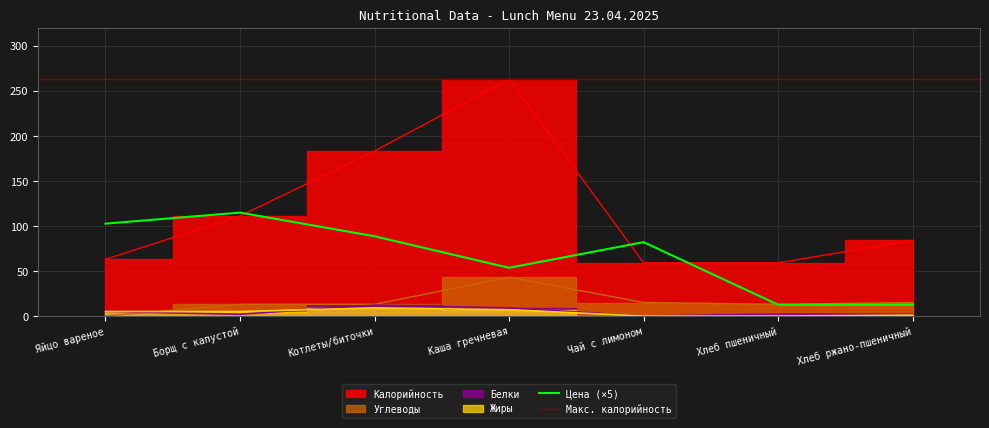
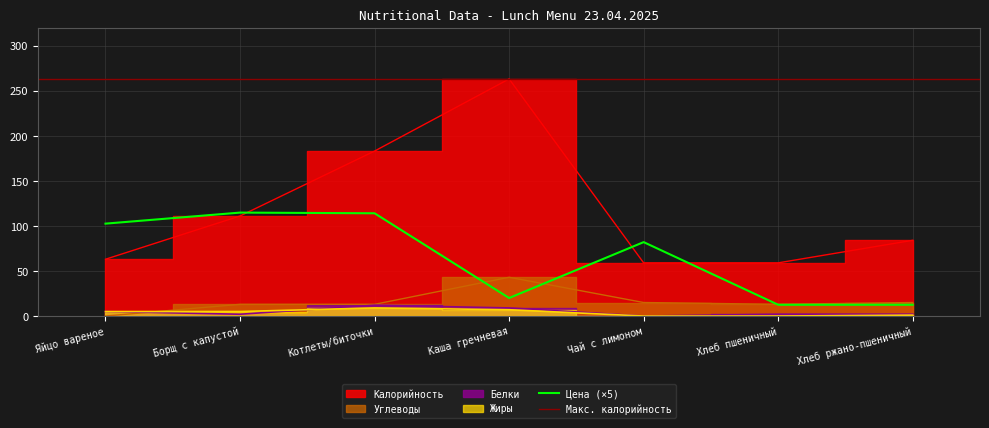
Цена (×5), Котлеты/биточки: 90 -> 110
Цена (×5), Каша гречневая: 50 -> 20
